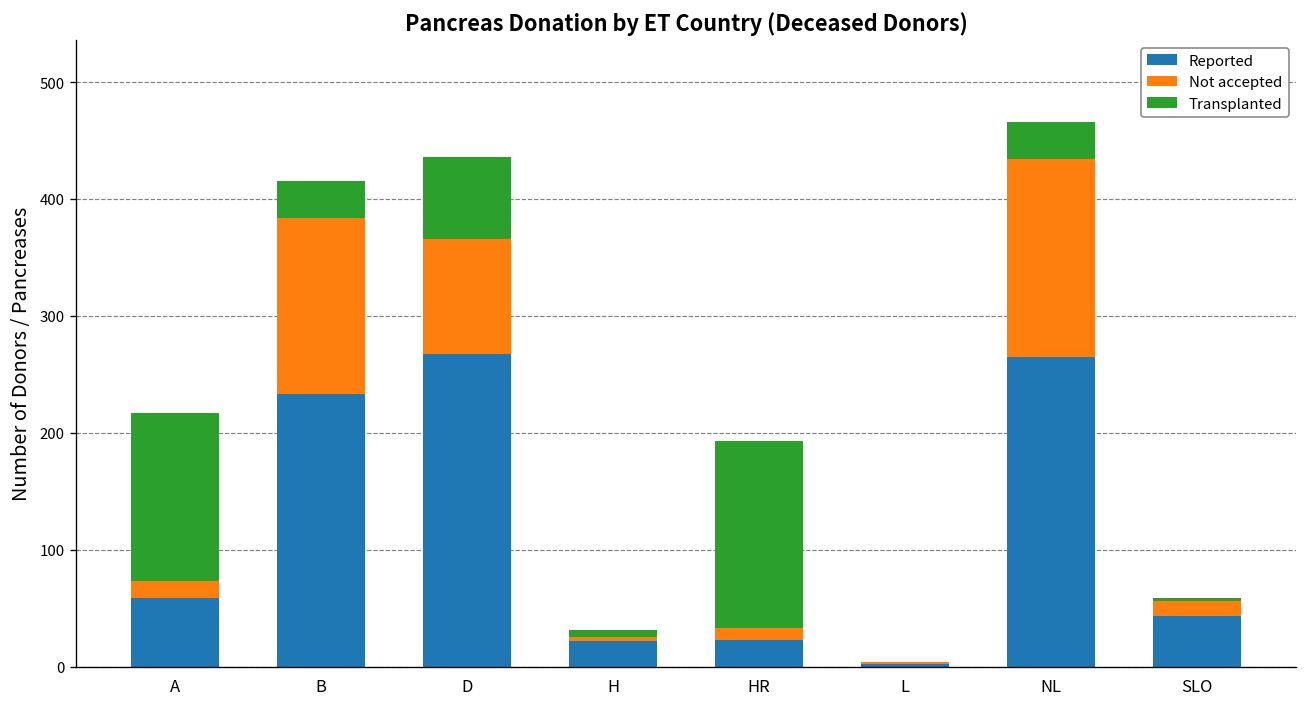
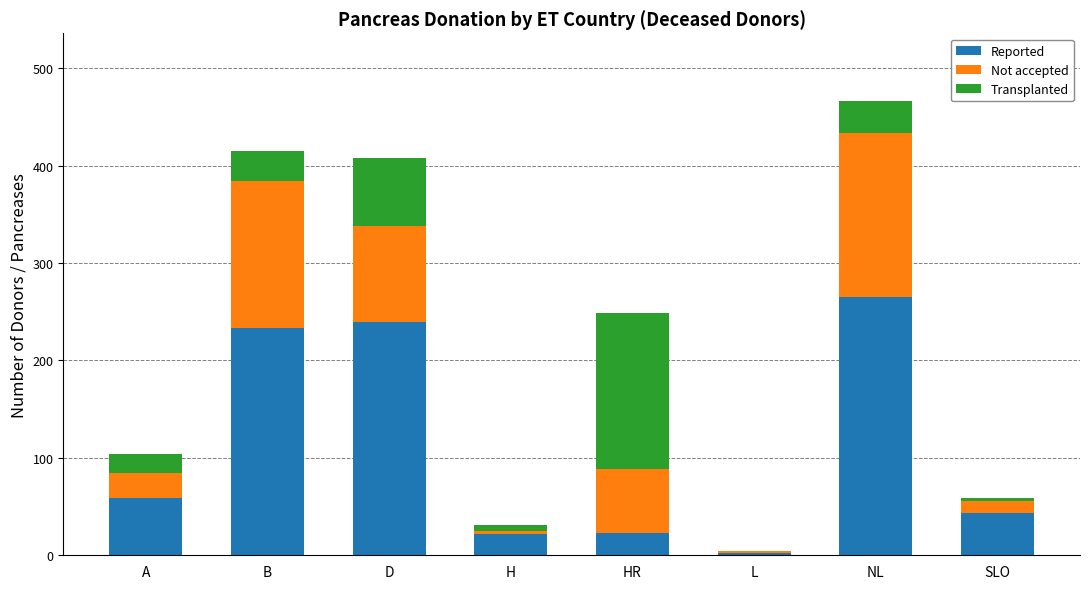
Not accepted, A: 10 -> 30
Transplanted, A: 140 -> 20
Reported, D: 270 -> 240
Not accepted, HR: 10 -> 70
